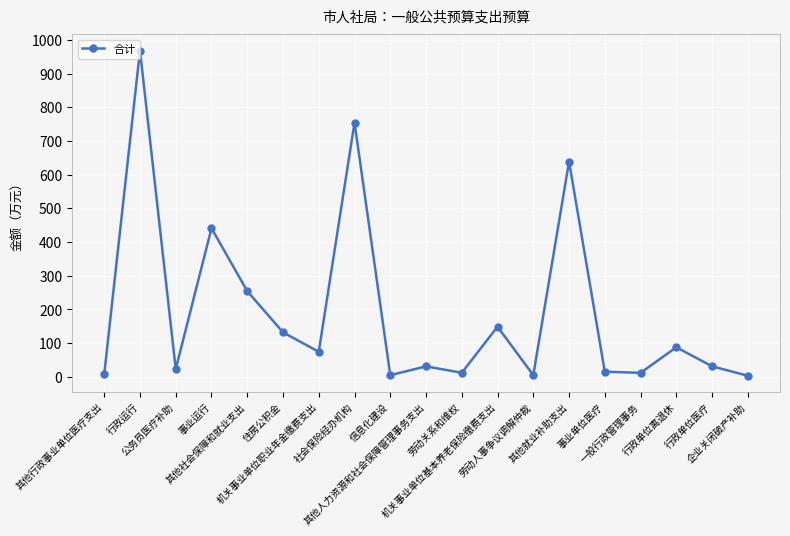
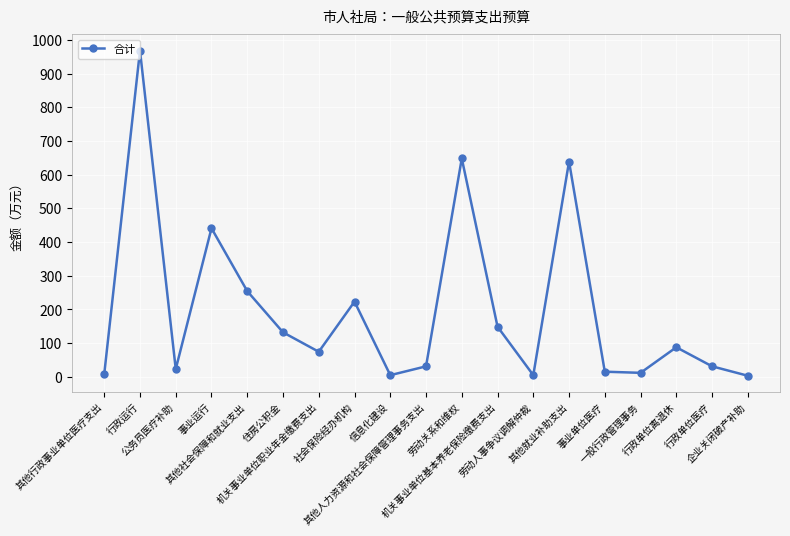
社会保险经办机构: 750 -> 220
劳动关系和维权: 10 -> 650
